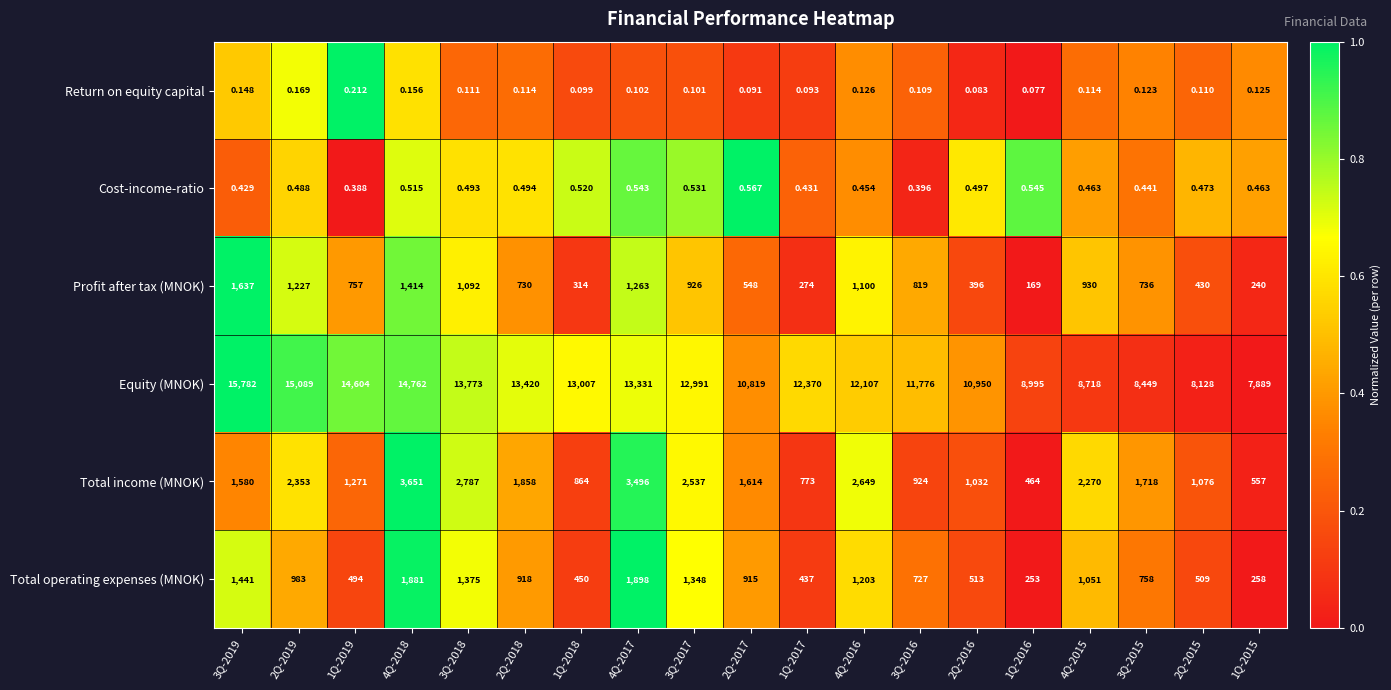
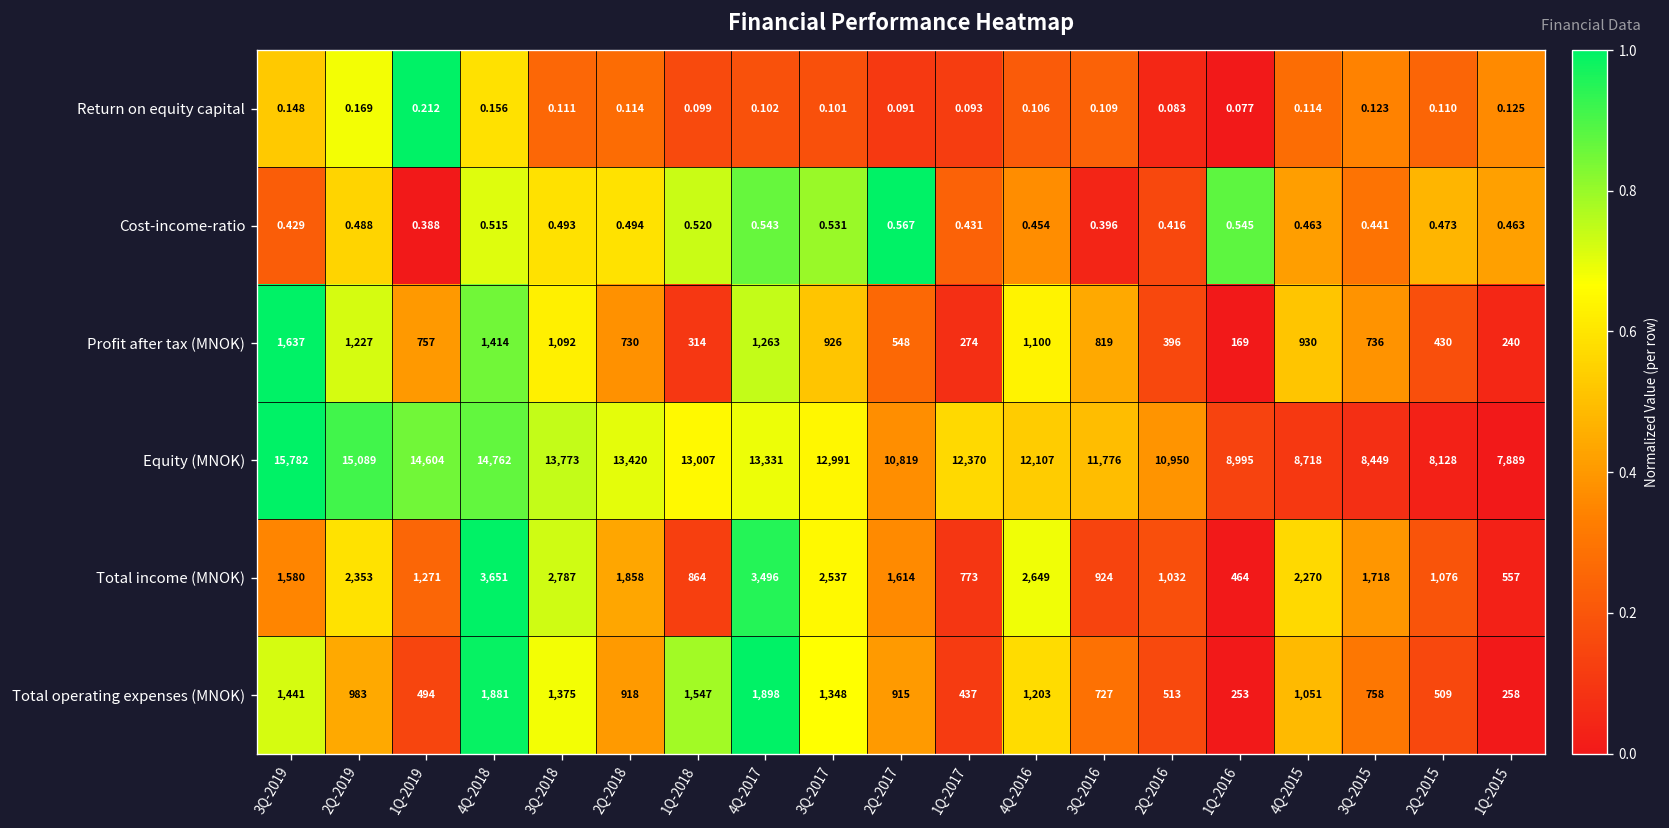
Return on equity capital, 4Q-2016: 0.126 -> 0.106
Cost-income-ratio, 2Q-2016: 0.497 -> 0.416
Total operating expenses (MNOK), 1Q-2018: 450 -> 1,547
